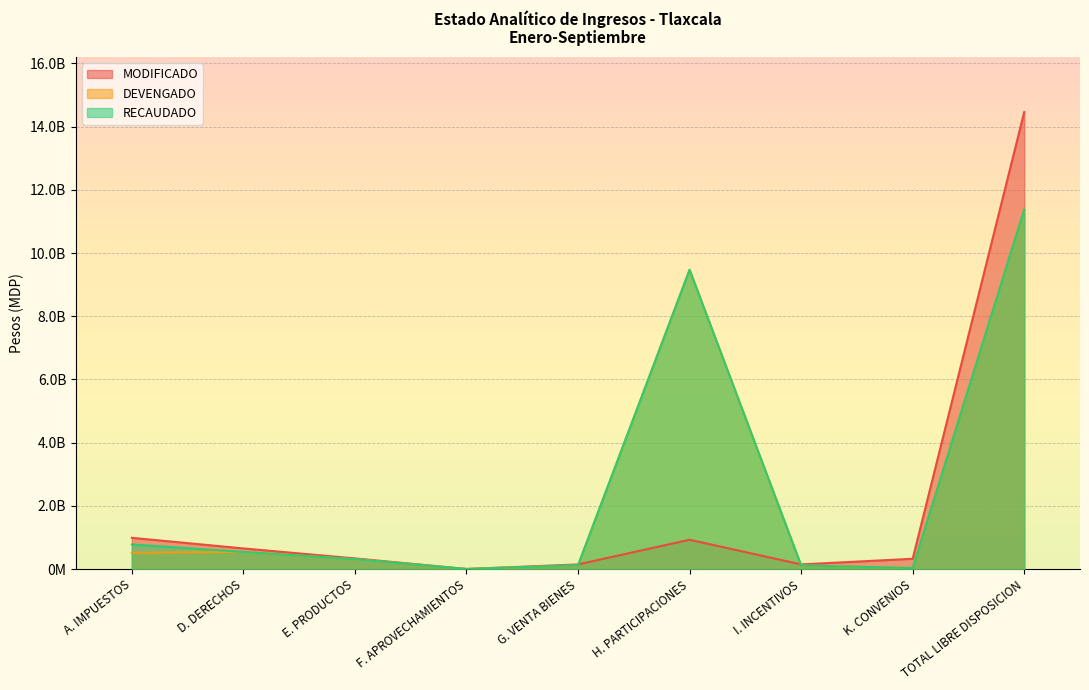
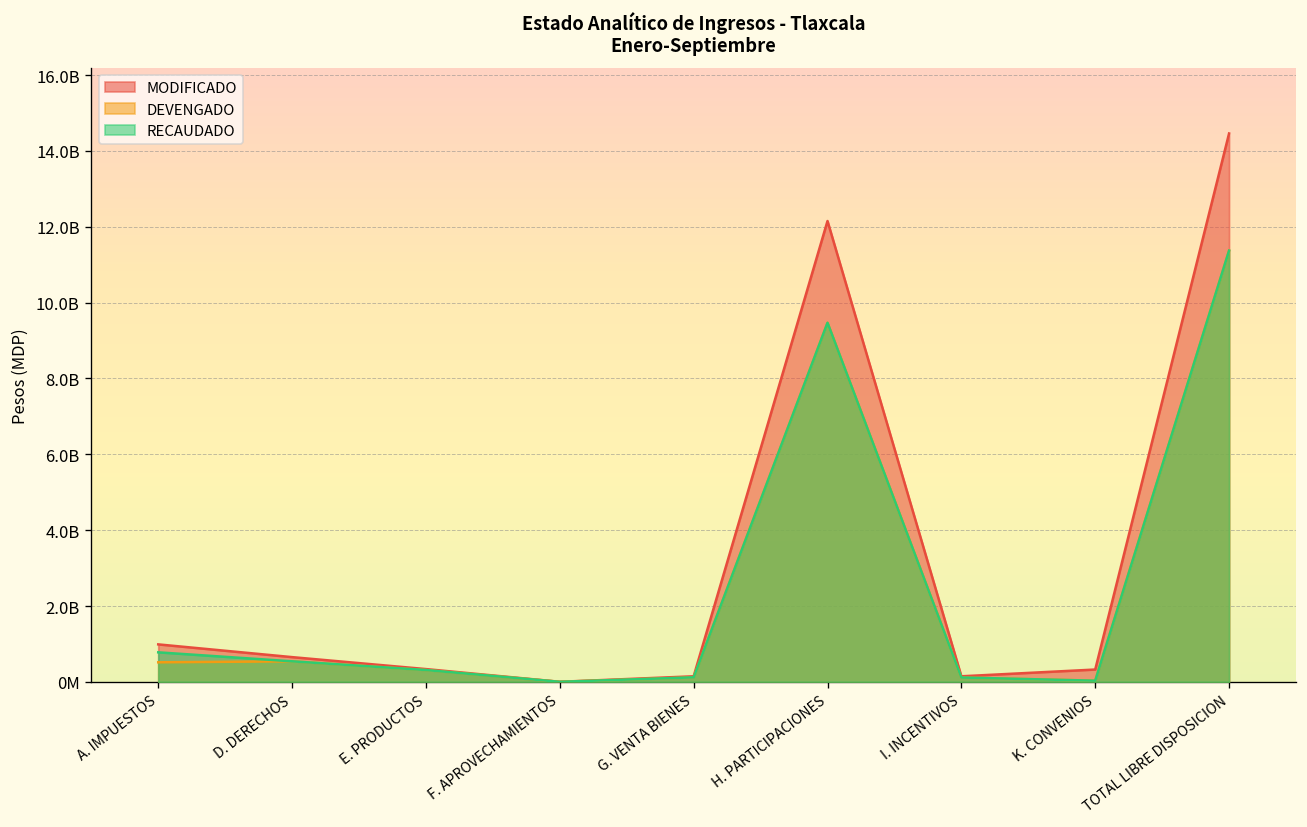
MODIFICADO, H. PARTICIPACIONES: 900000000 -> 12200000000
